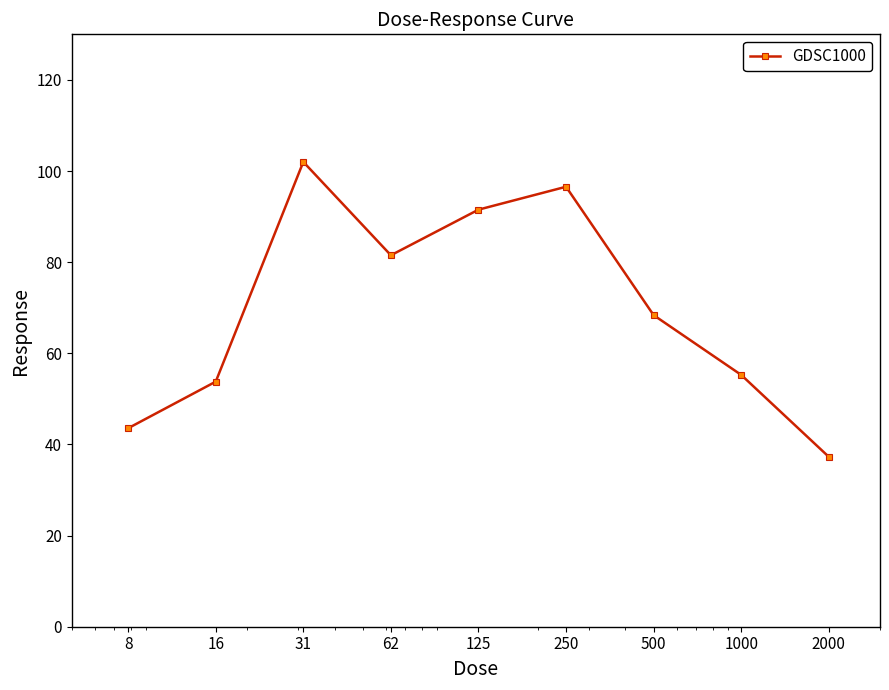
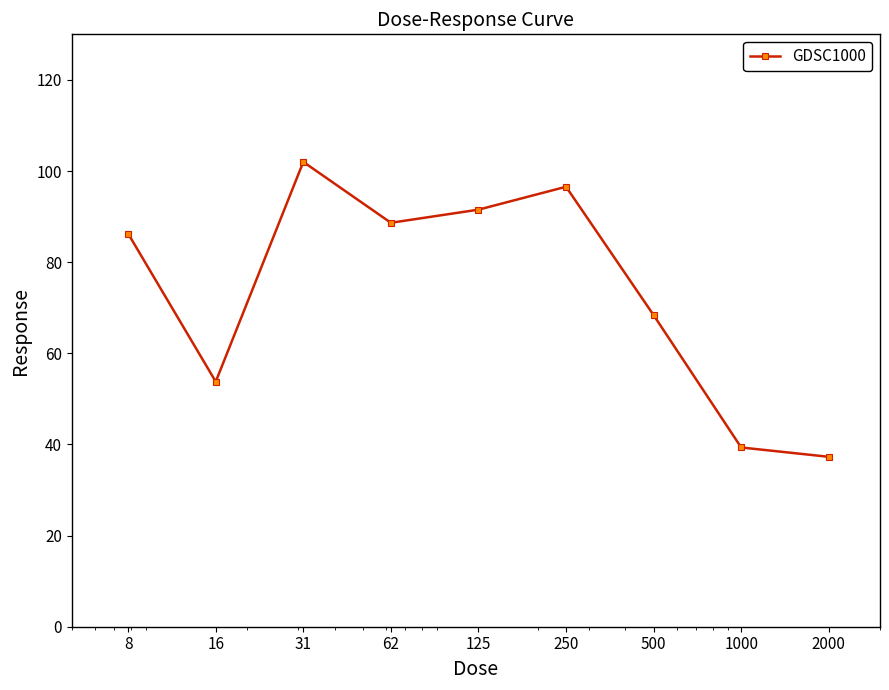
8: 44 -> 86
62: 82 -> 89
1000: 55 -> 39
